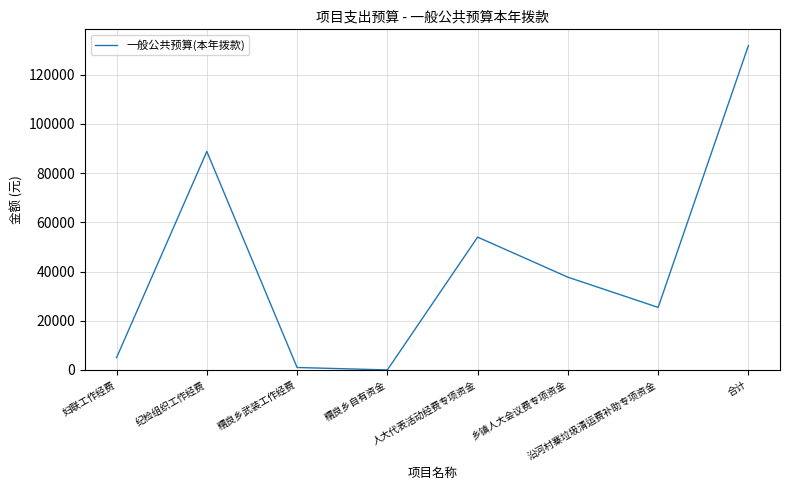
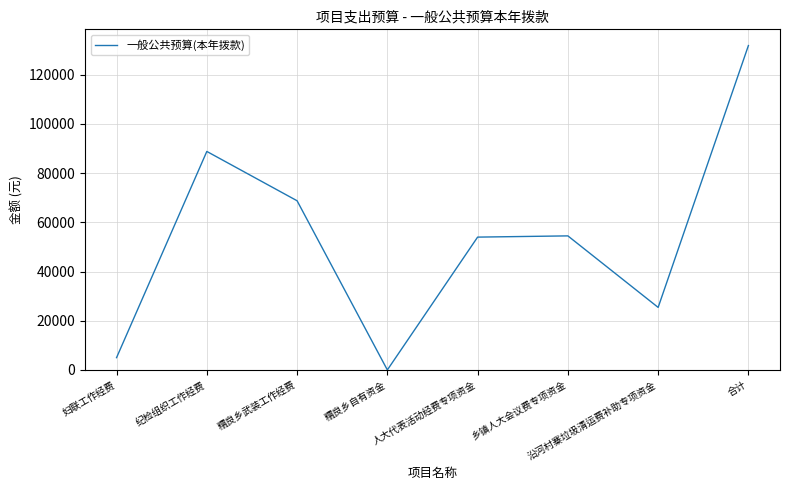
糯良乡武装工作经费: 1000 -> 69000
乡镇人大会议费专项资金: 38000 -> 55000
